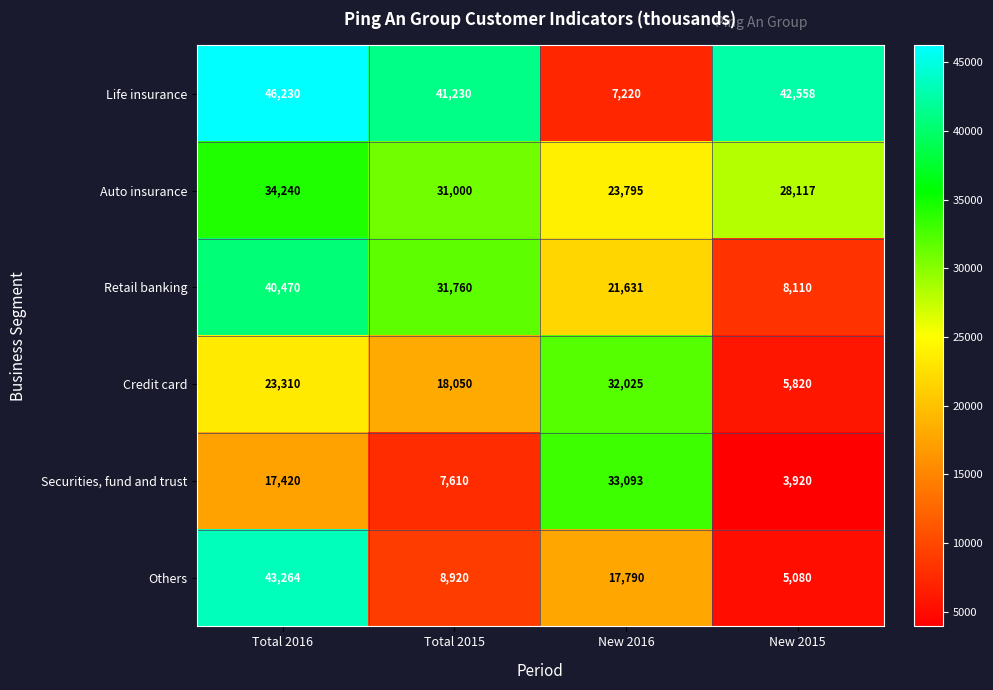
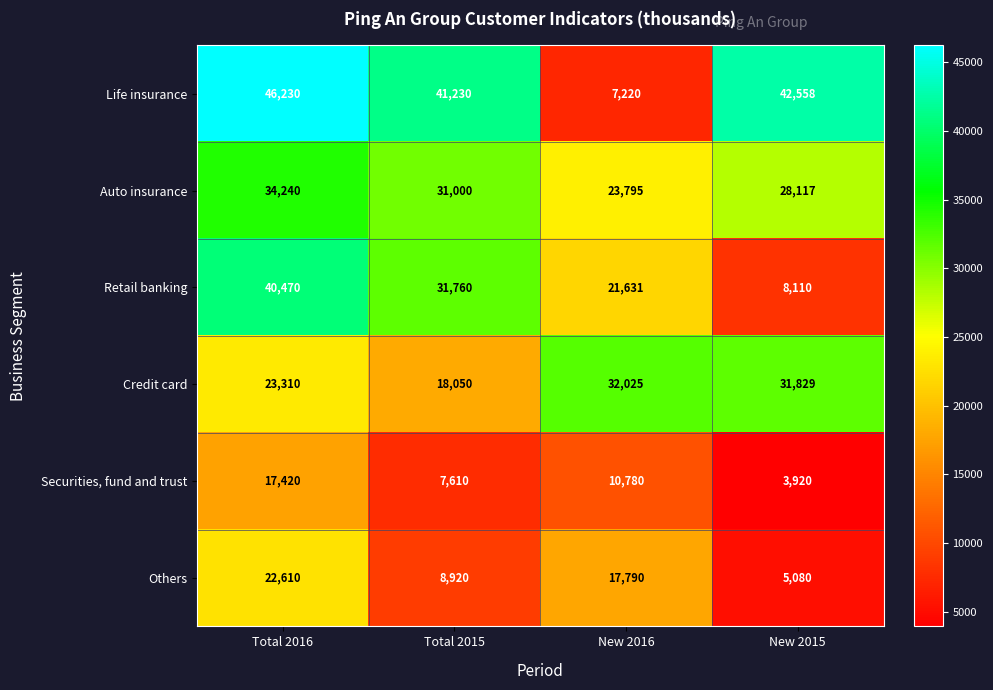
Credit card, New 2015: 5,820 -> 31,829
Securities, fund and trust, New 2016: 33,093 -> 10,780
Others, Total 2016: 43,264 -> 22,610
